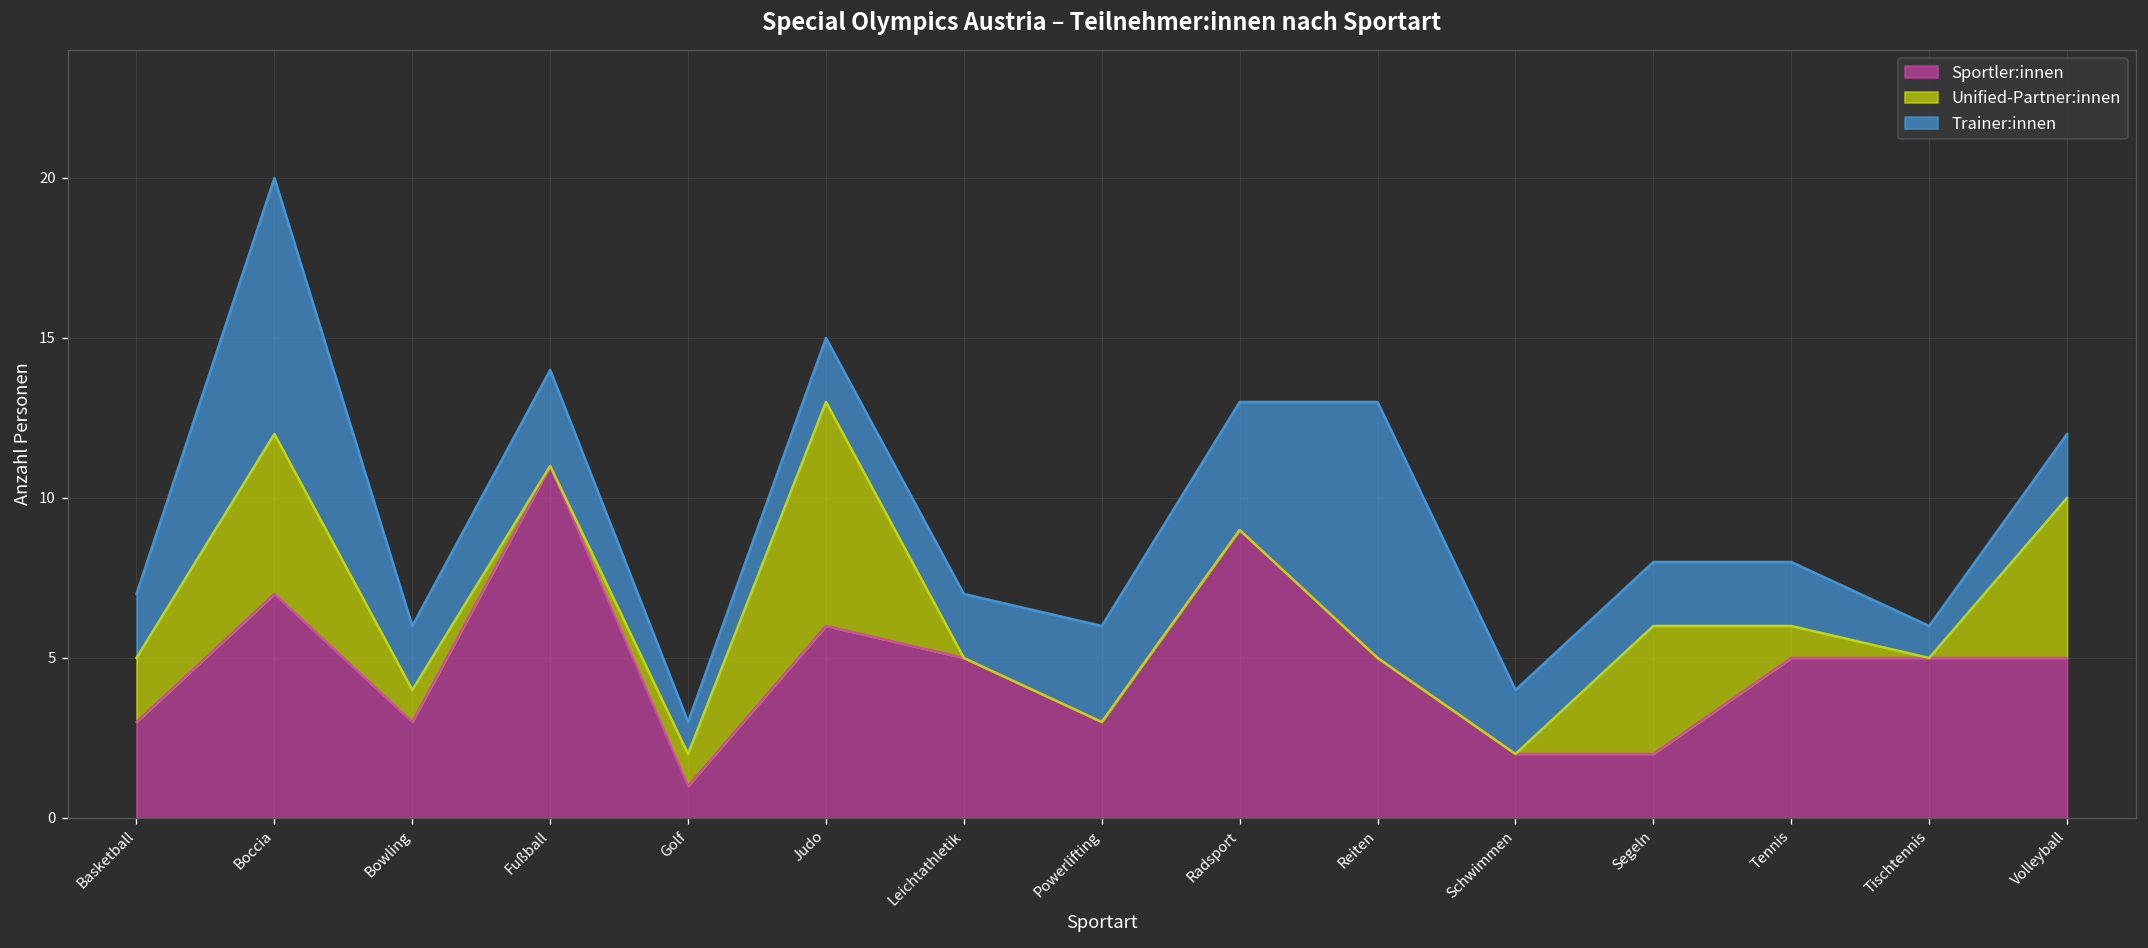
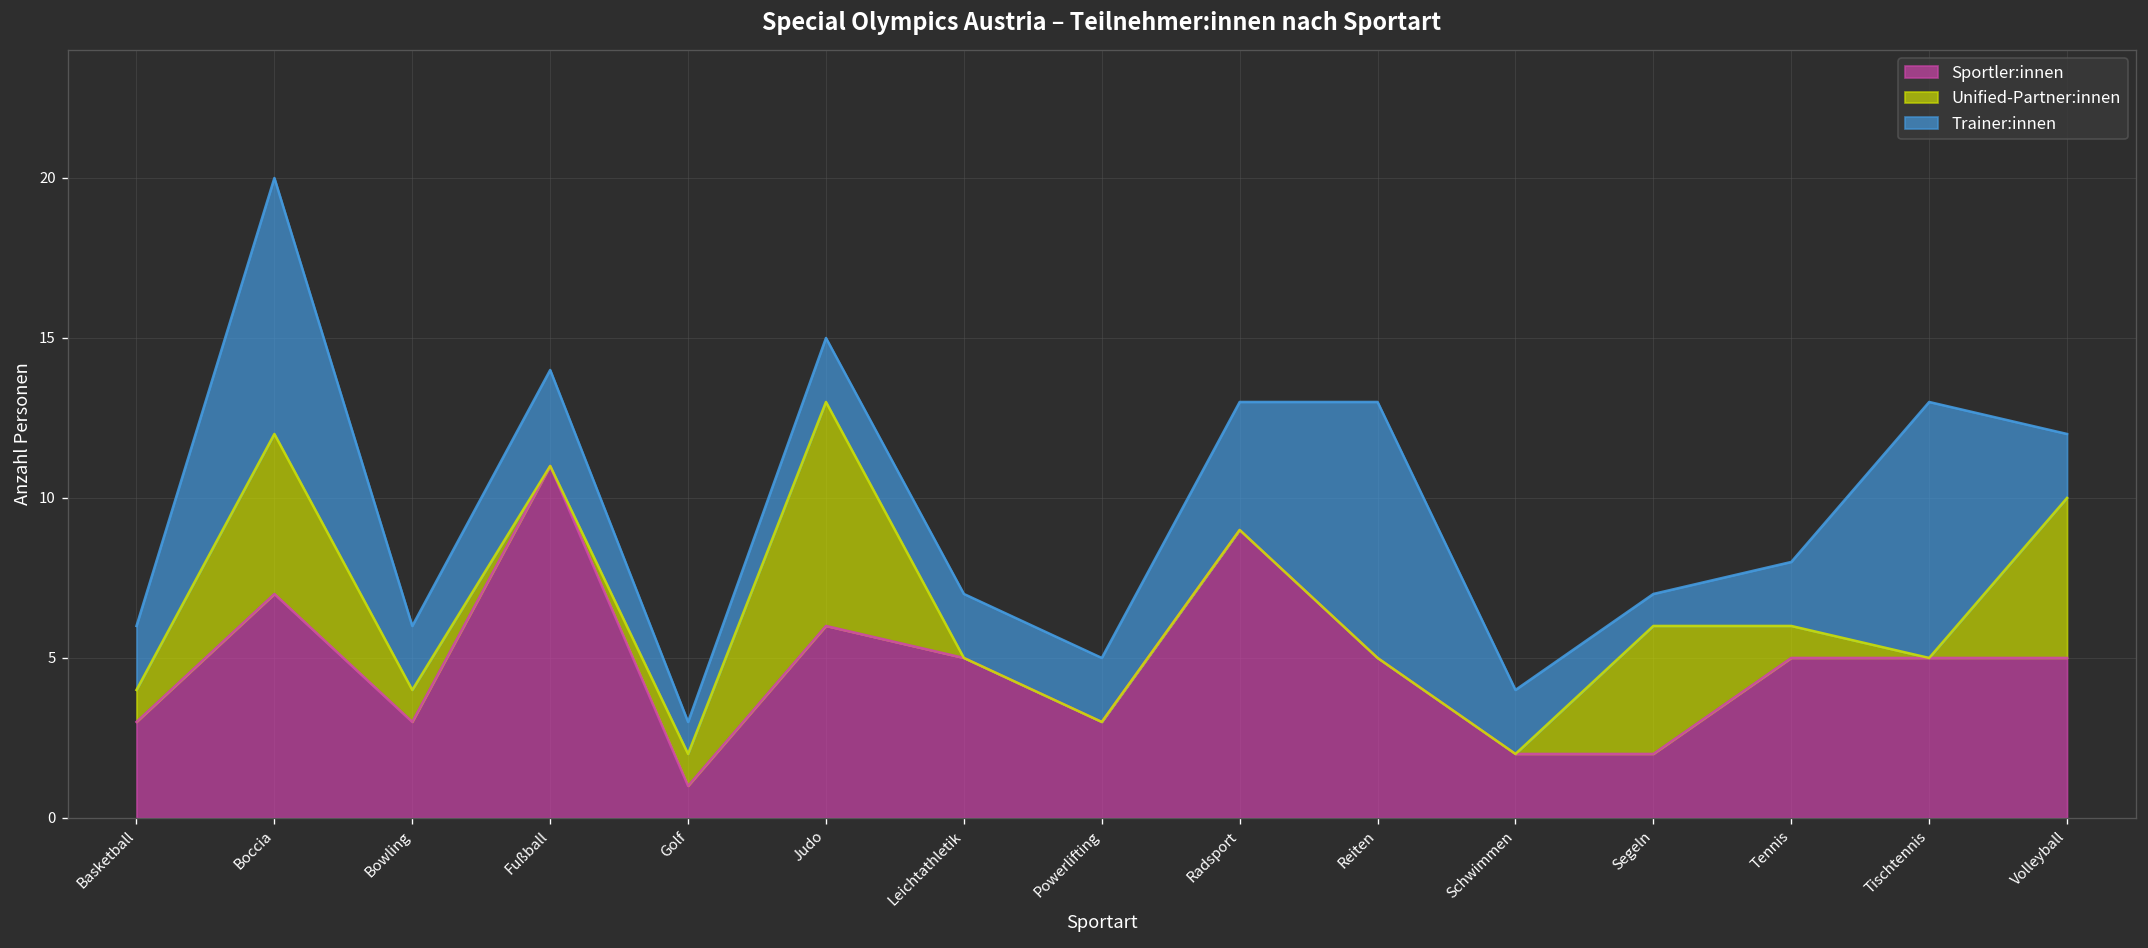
Unified-Partner:innen, Basketball: 2 -> 1
Trainer:innen, Powerlifting: 3 -> 2
Trainer:innen, Segeln: 2 -> 1
Trainer:innen, Tischtennis: 1 -> 8
